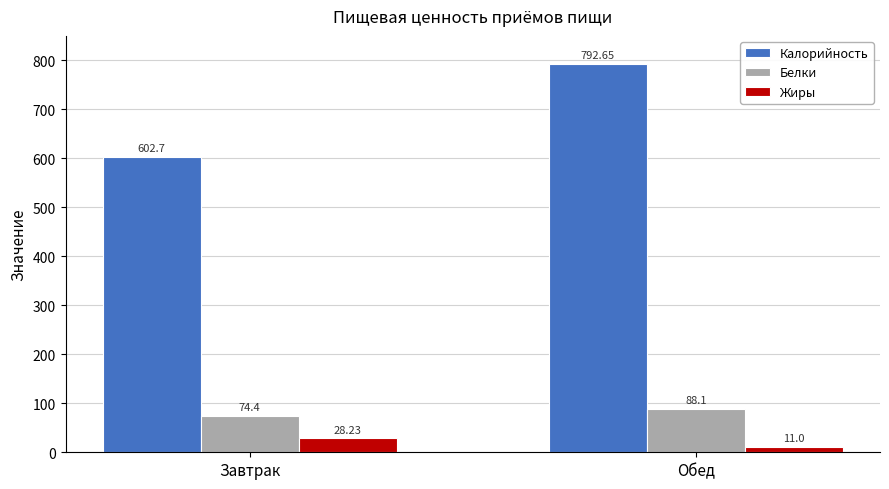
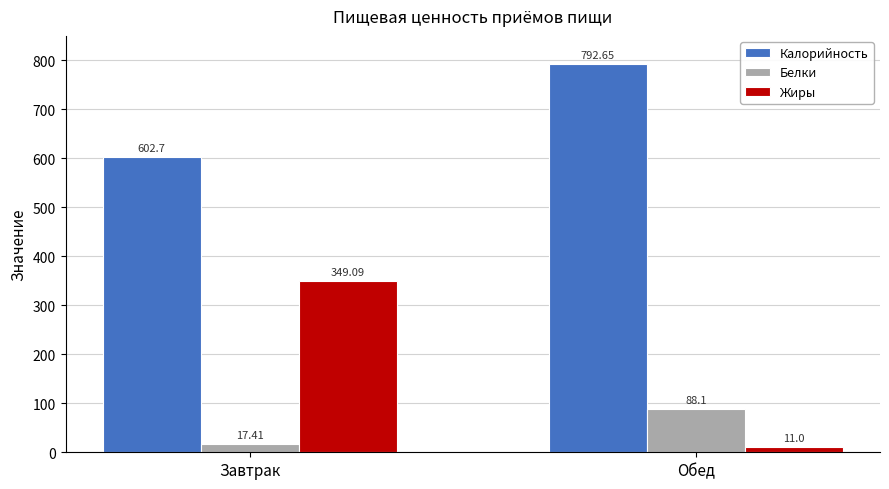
Белки, Завтрак: 74.4 -> 17.41
Жиры, Завтрак: 28.23 -> 349.09
